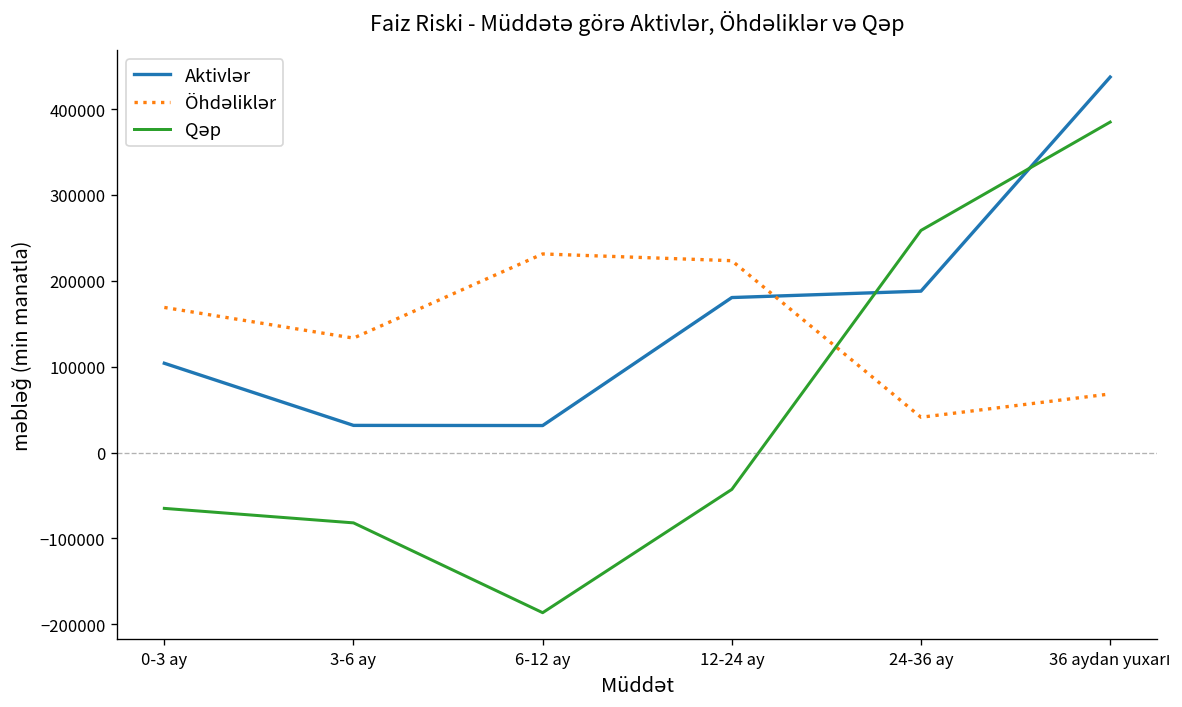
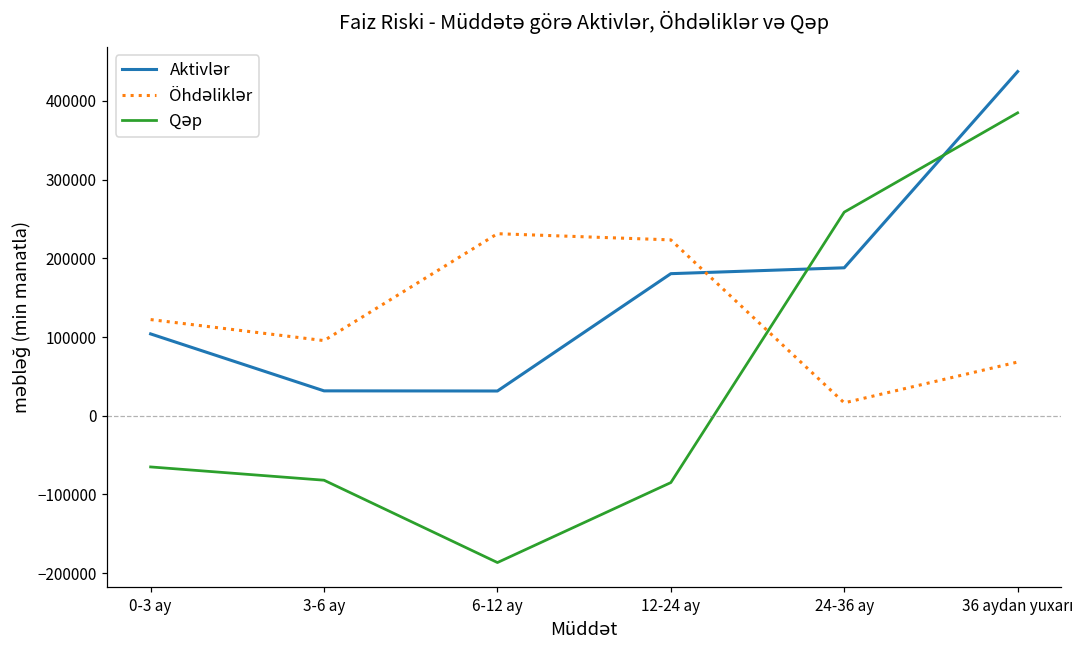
Öhdəliklər, 0-3 ay: 170000 -> 120000
Öhdəliklər, 3-6 ay: 130000 -> 100000
Qəp, 12-24 ay: -40000 -> -80000
Öhdəliklər, 24-36 ay: 40000 -> 20000
